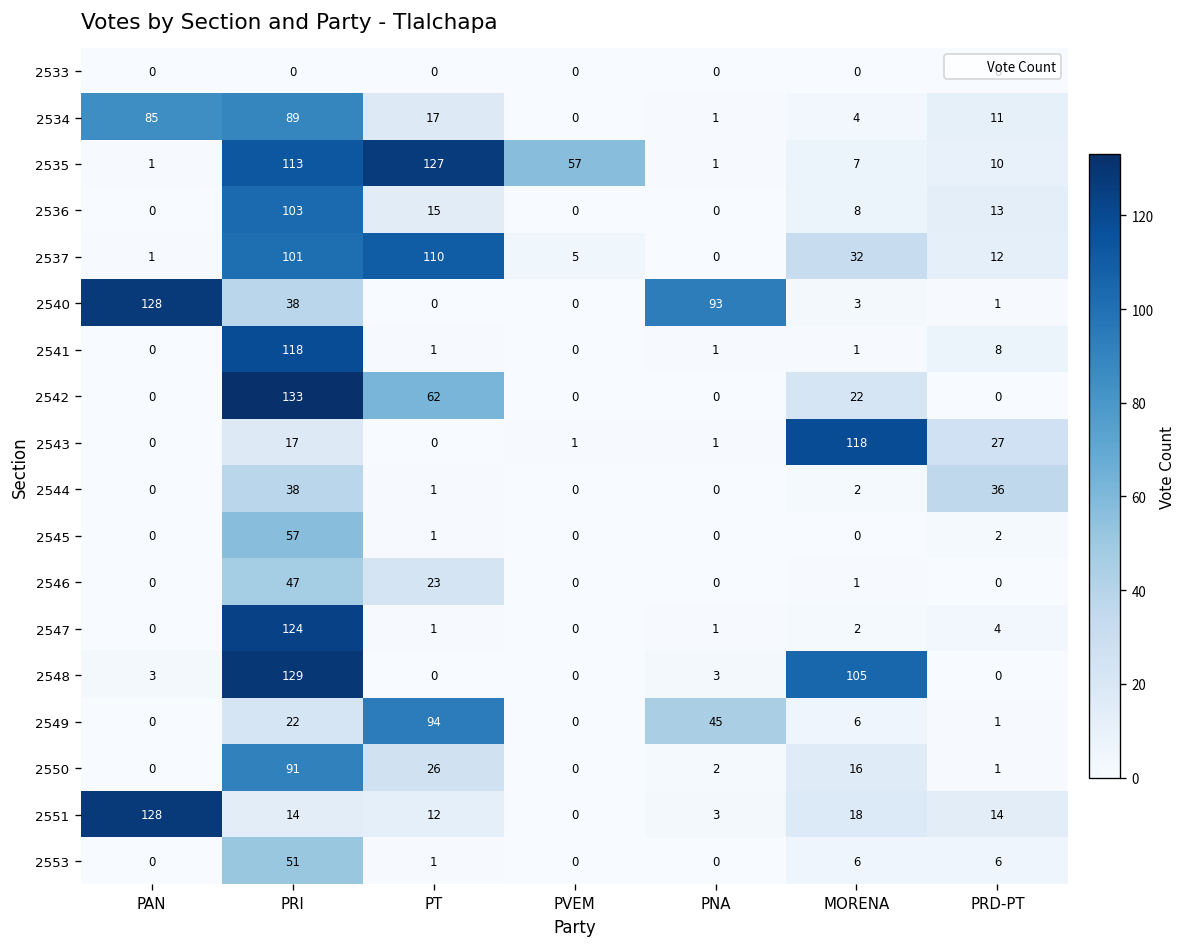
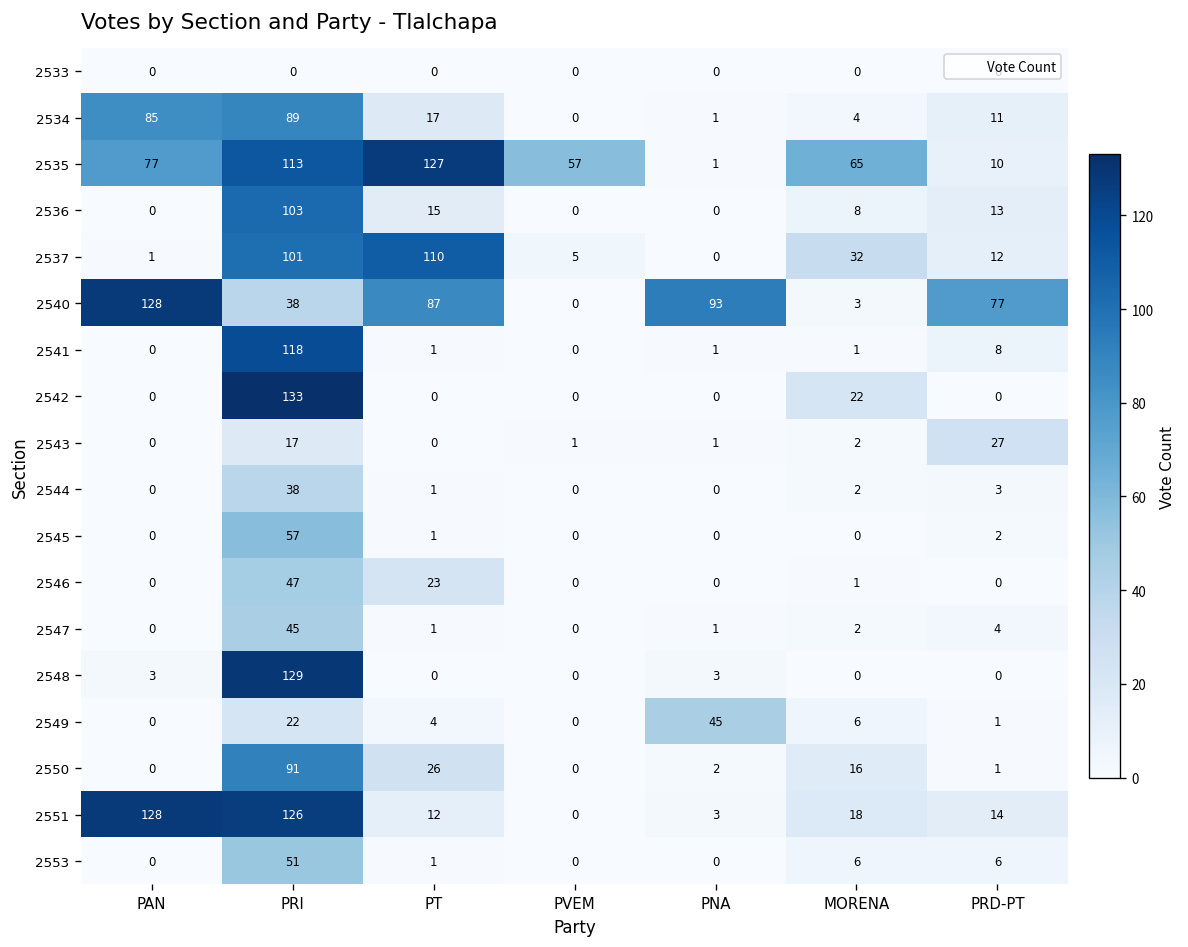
2535, PAN: 1 -> 77
2535, MORENA: 7 -> 65
2540, PT: 0 -> 87
2540, PRD-PT: 1 -> 77
2542, PT: 62 -> 0
2543, MORENA: 118 -> 2
2544, PRD-PT: 36 -> 3
2547, PRI: 124 -> 45
2548, MORENA: 105 -> 0
2549, PT: 94 -> 4
2551, PRI: 14 -> 126
